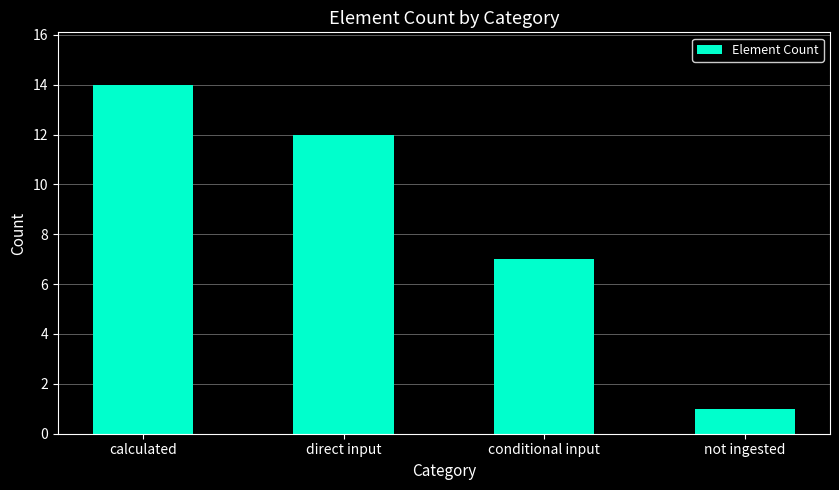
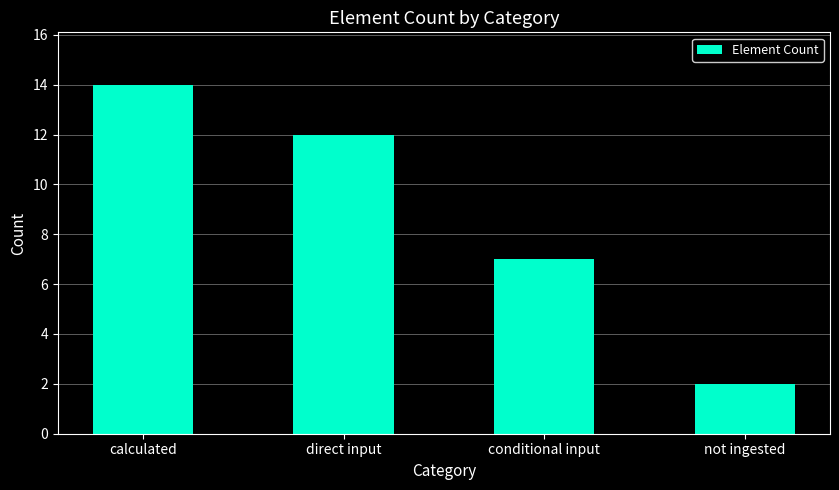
not ingested: 1 -> 2
